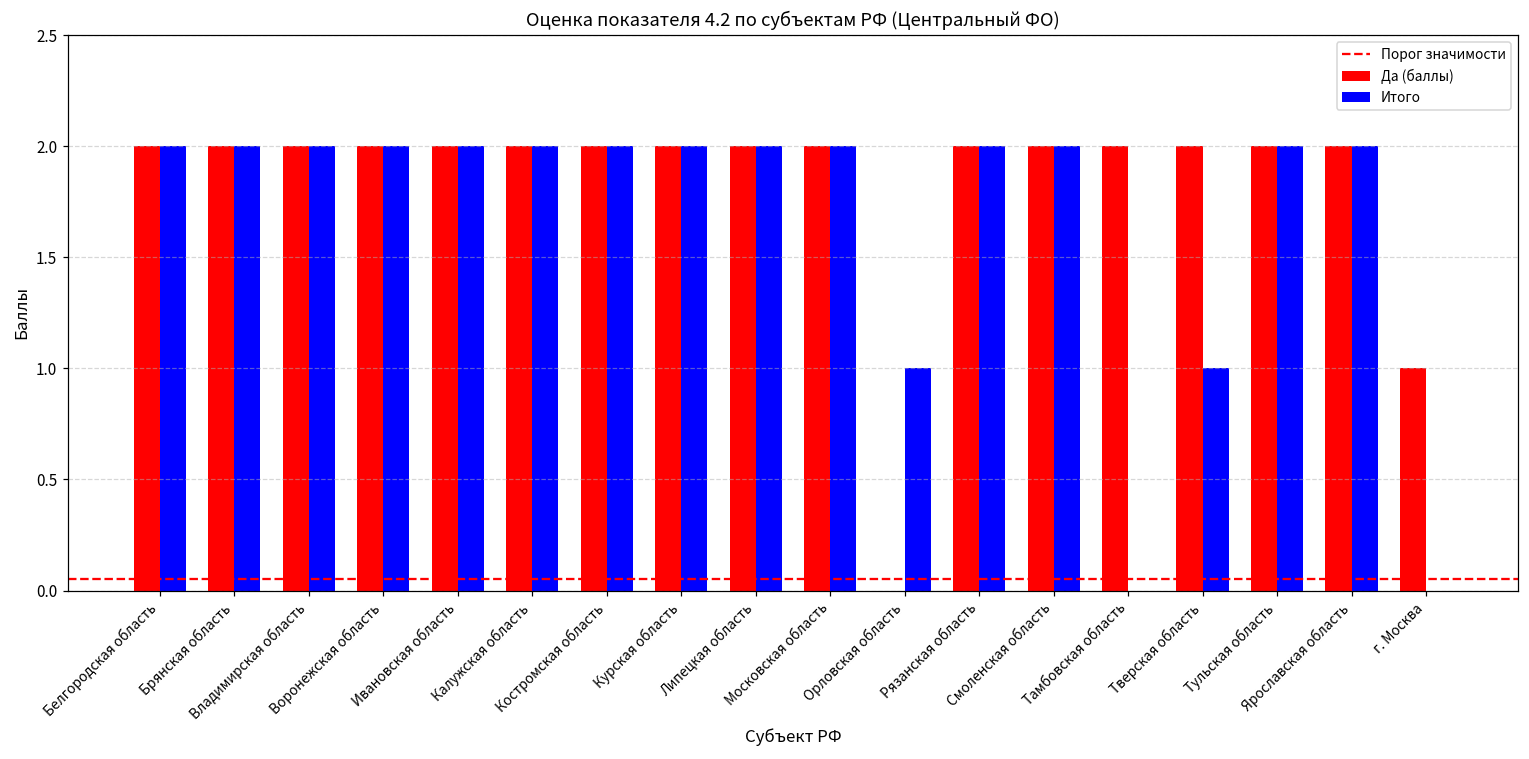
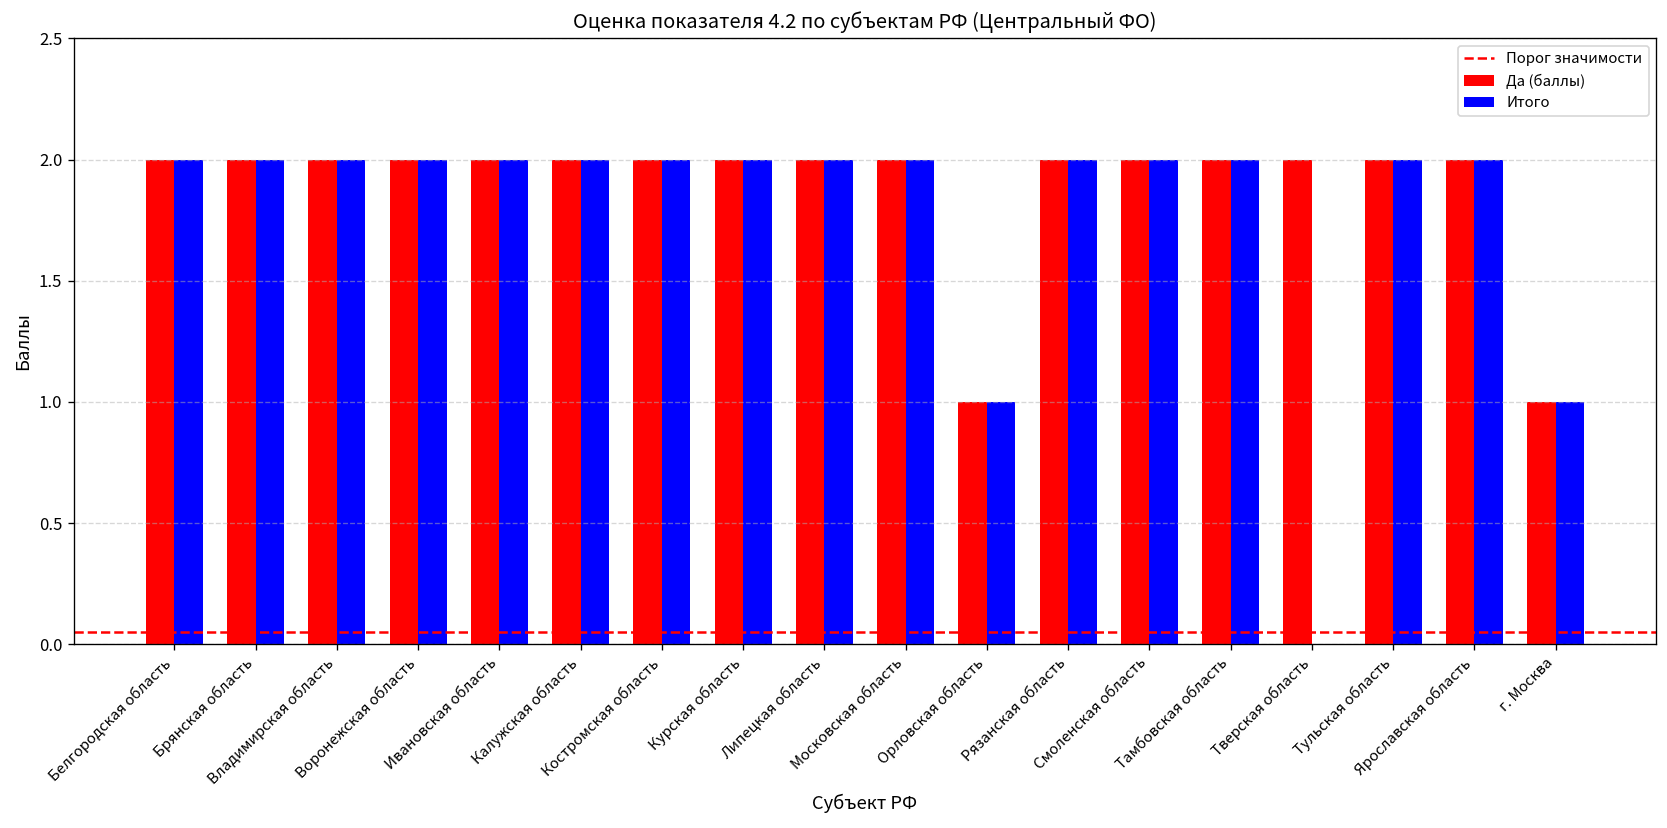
Да (баллы), Орловская область: 0 -> 1
Итого, Тамбовская область: 0 -> 2
Итого, Тверская область: 1 -> 0
Итого, г. Москва: 0 -> 1
